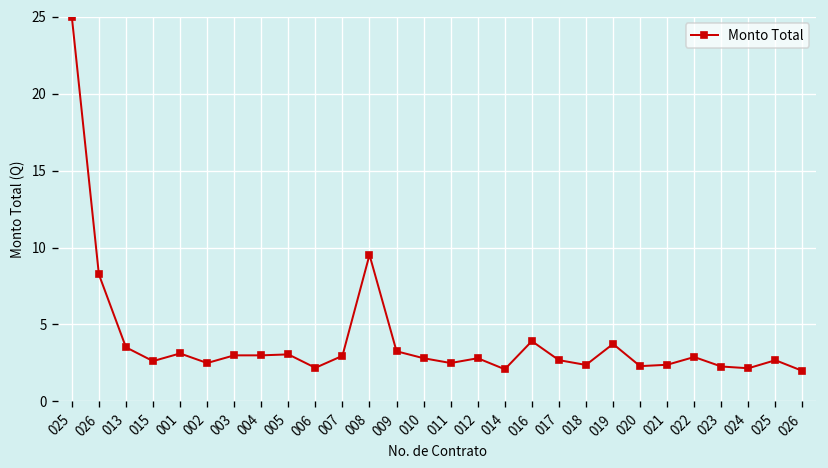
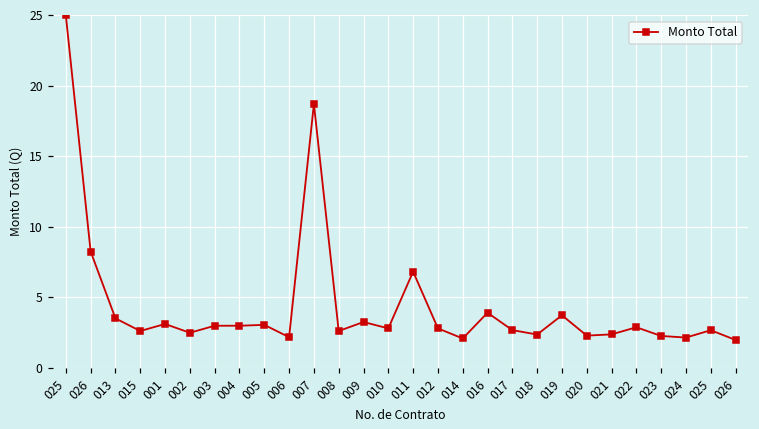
007: 3.0 -> 18.7
008: 9.5 -> 2.6
011: 2.5 -> 6.8
